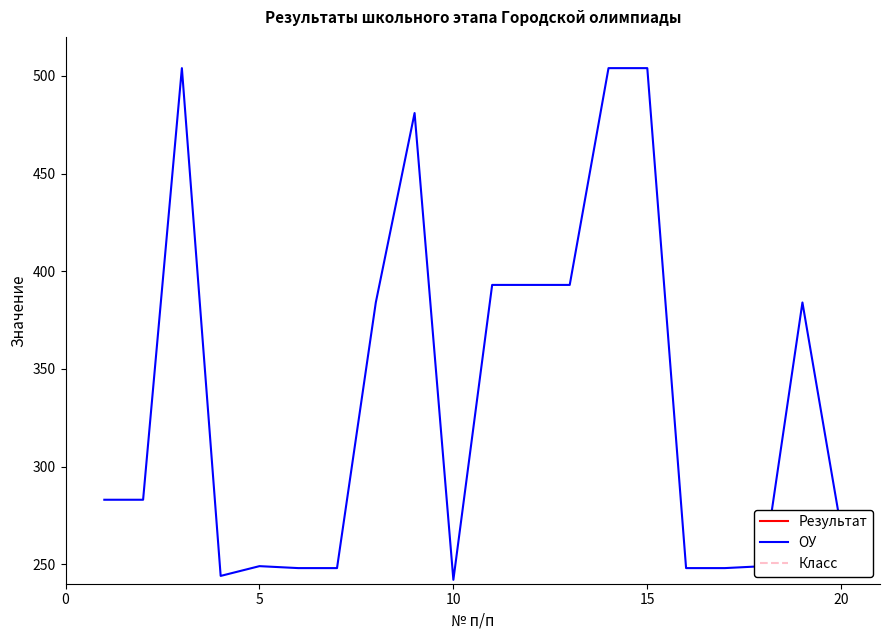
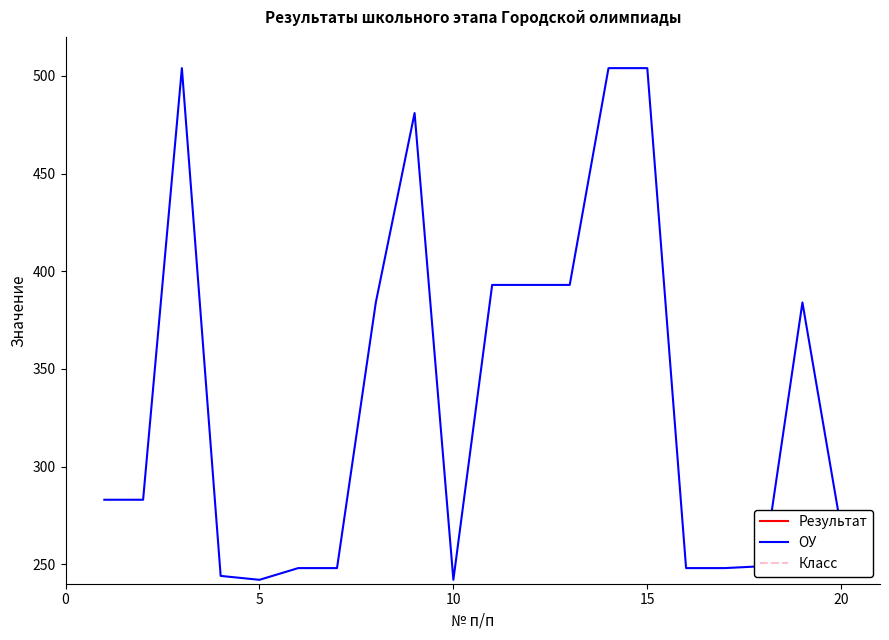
ОУ, 5: 249 -> 242
